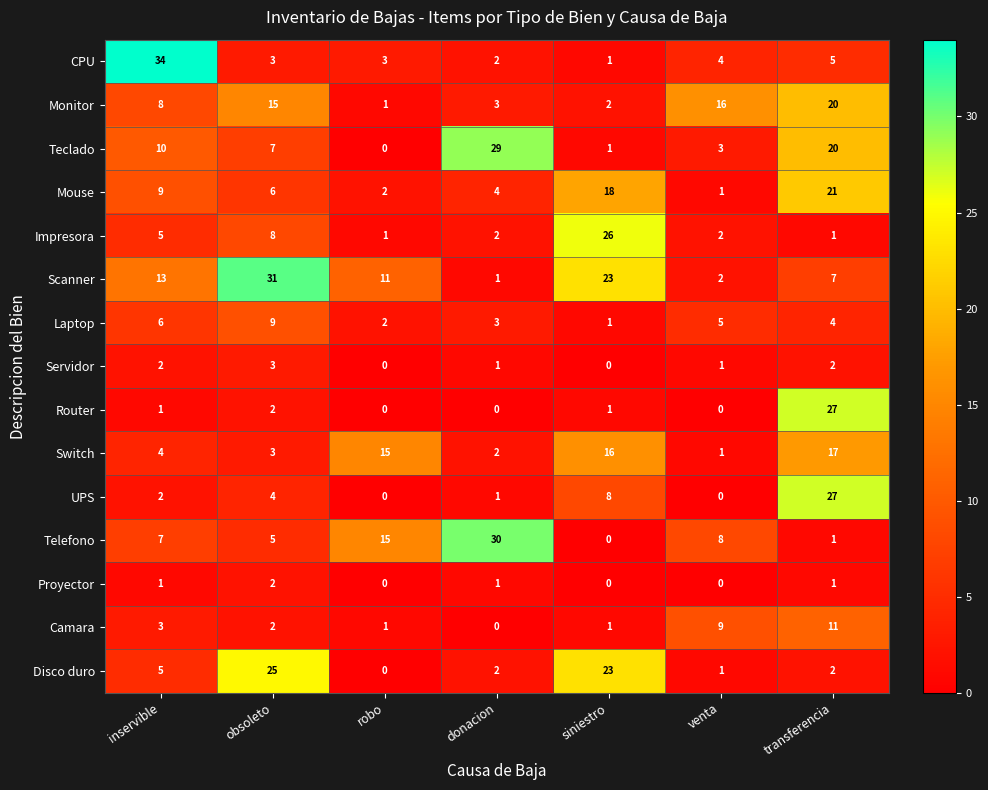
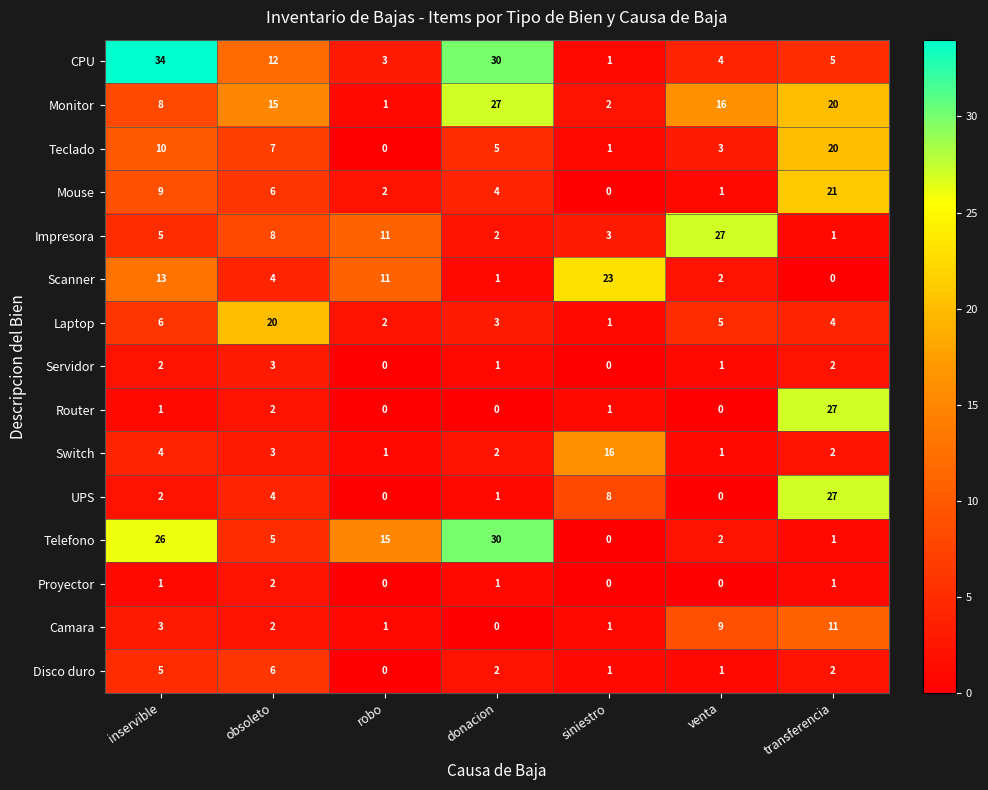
CPU, obsoleto: 3 -> 12
CPU, donacion: 2 -> 30
Monitor, donacion: 3 -> 27
Teclado, donacion: 29 -> 5
Mouse, siniestro: 18 -> 0
Impresora, robo: 1 -> 11
Impresora, siniestro: 26 -> 3
Impresora, venta: 2 -> 27
Scanner, obsoleto: 31 -> 4
Scanner, transferencia: 7 -> 0
Laptop, obsoleto: 9 -> 20
Switch, robo: 15 -> 1
Switch, transferencia: 17 -> 2
Telefono, inservible: 7 -> 26
Telefono, venta: 8 -> 2
Disco duro, obsoleto: 25 -> 6
Disco duro, siniestro: 23 -> 1
